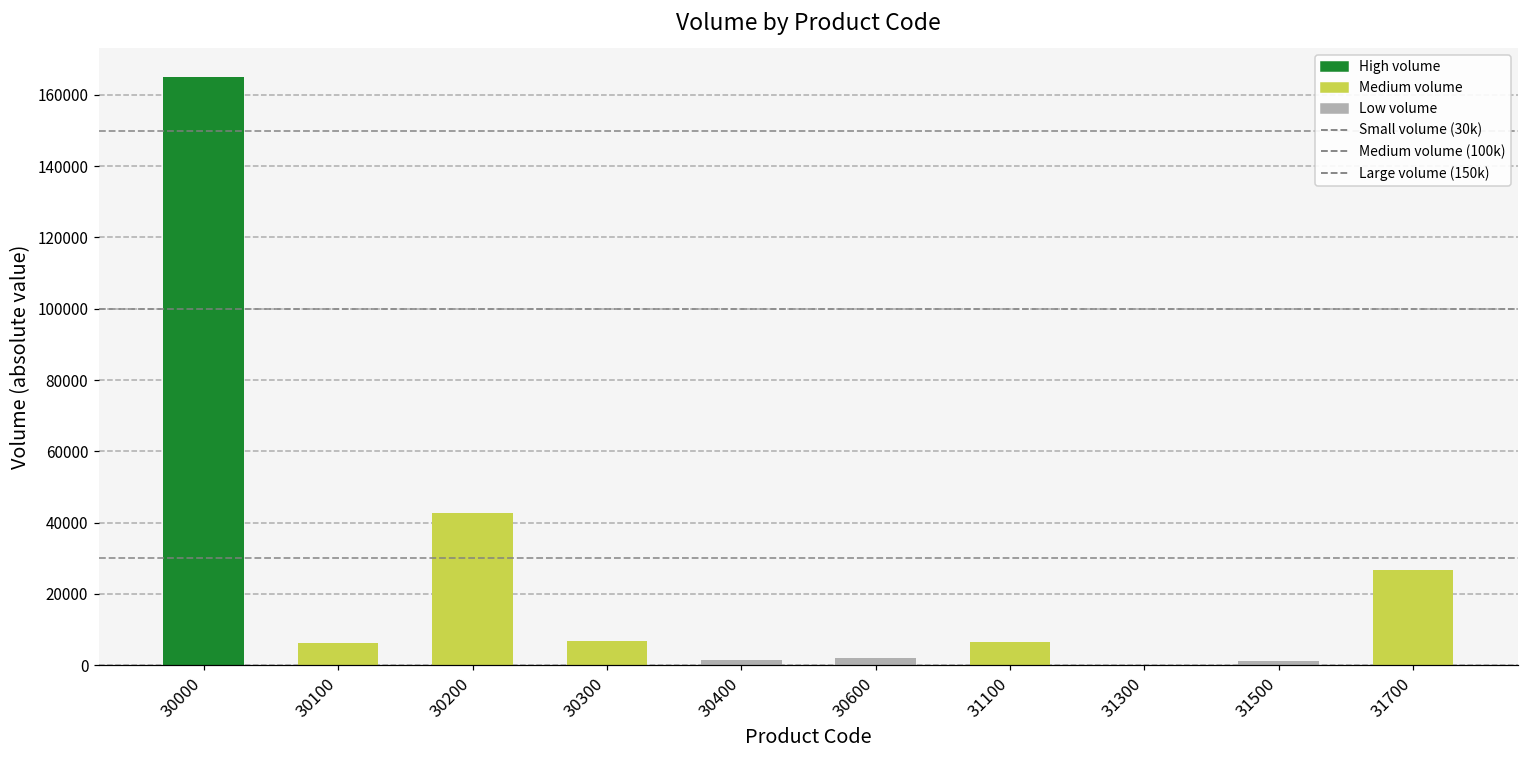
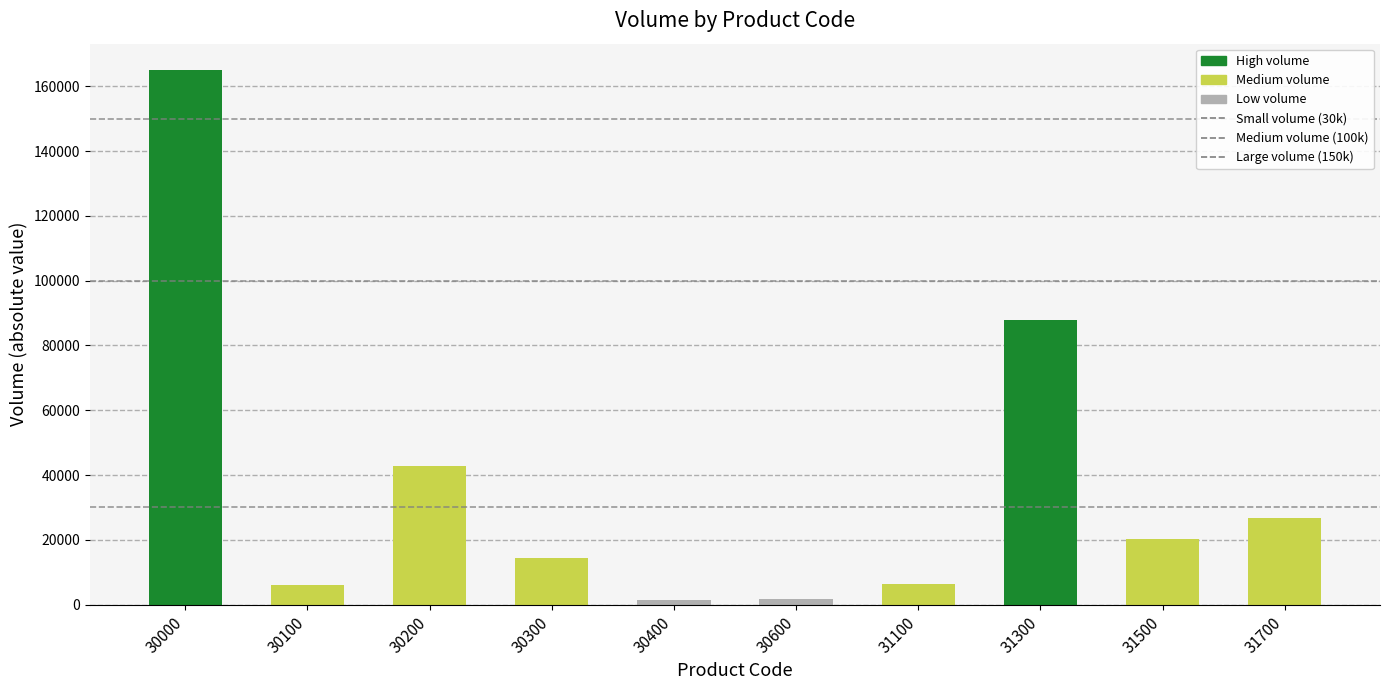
30300: 7000 -> 14000
31300: 0 -> 88000
31500: 1000 -> 20000
